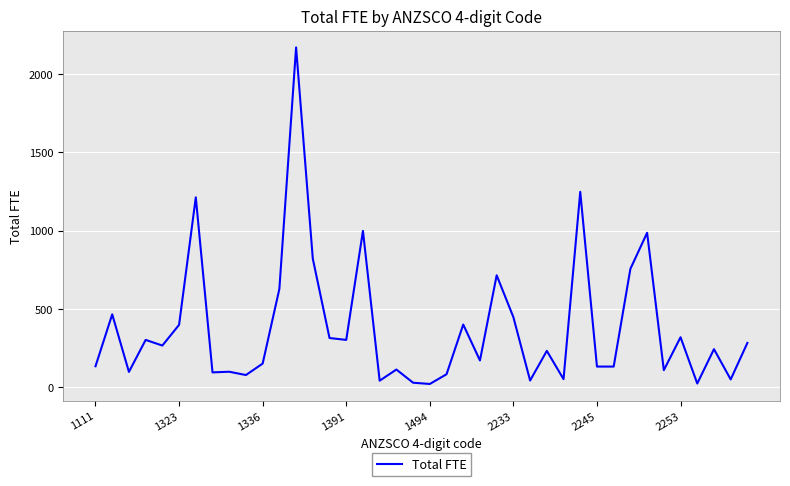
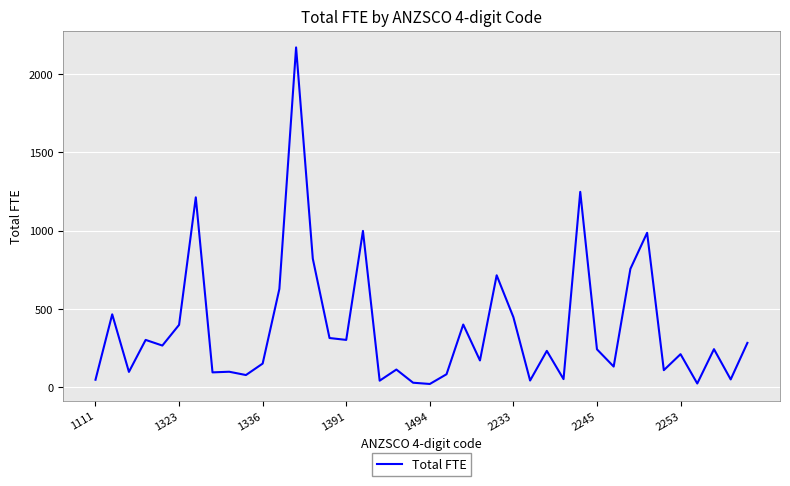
1111: 140 -> 50
2245: 130 -> 240
2253: 320 -> 210
